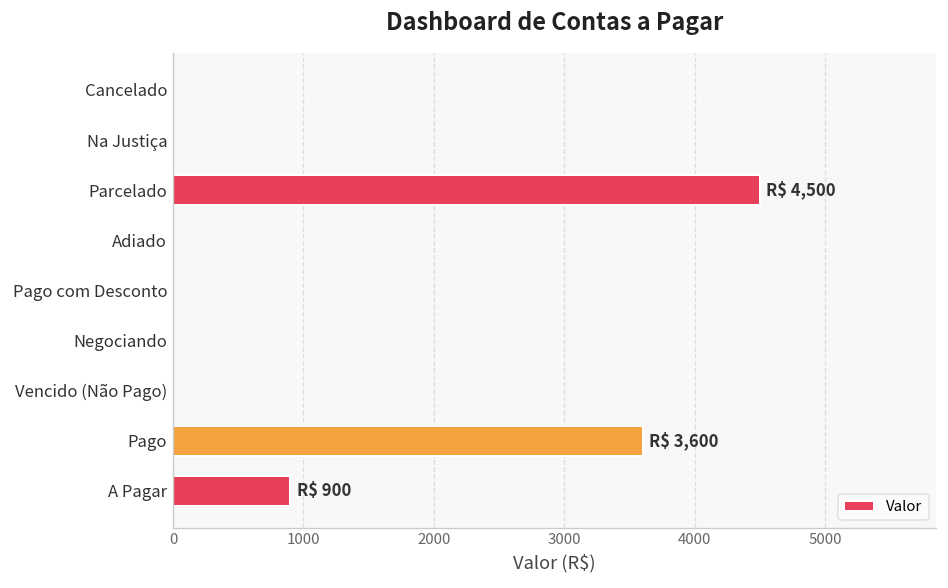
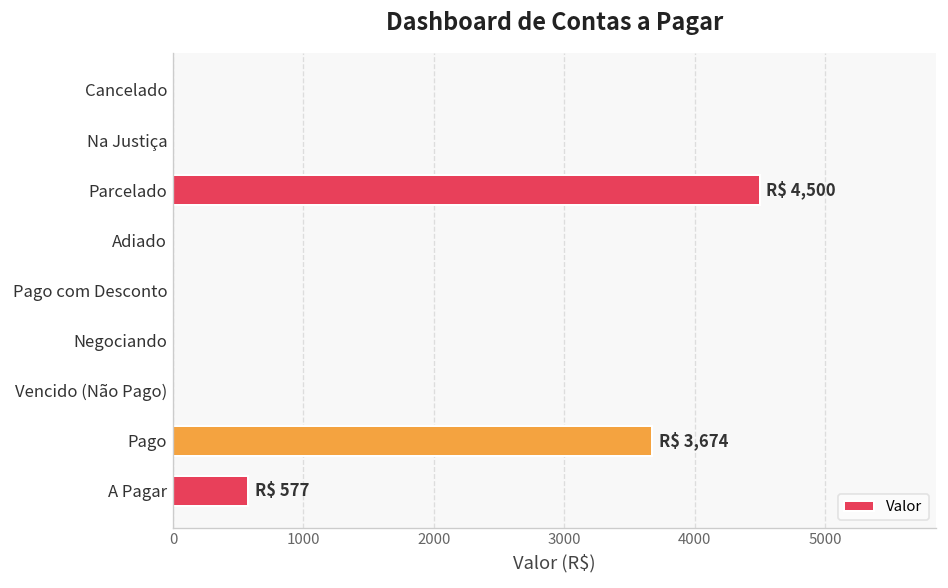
Pago: 3,600 -> 3,674
A Pagar: 900 -> 577
